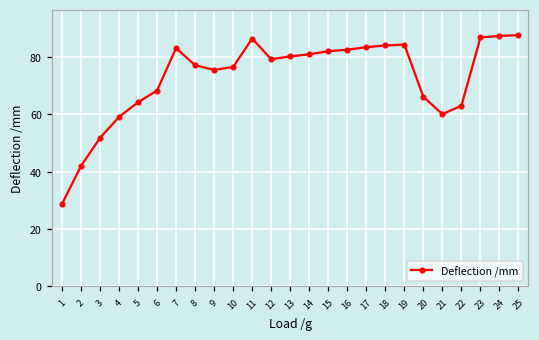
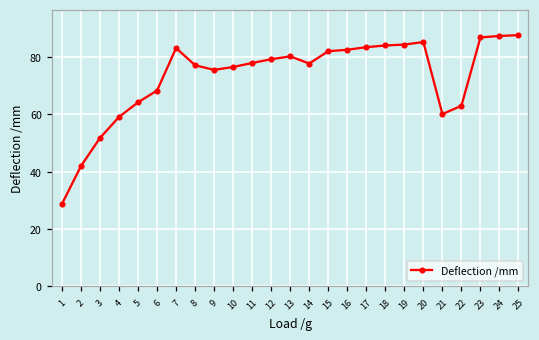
11: 86 -> 78
14: 81 -> 78
20: 66 -> 85
